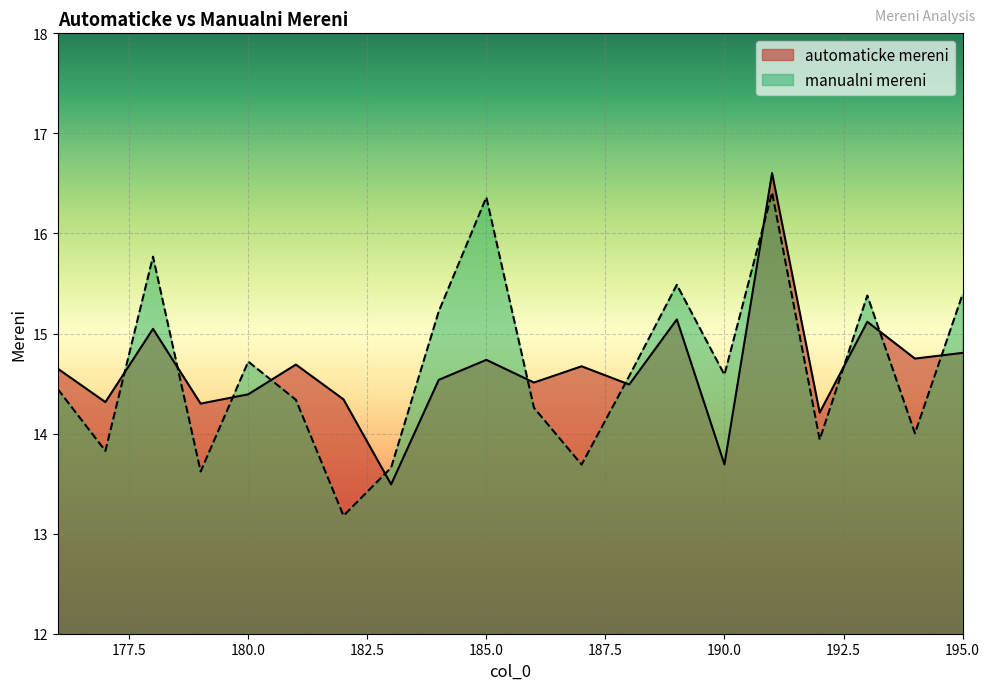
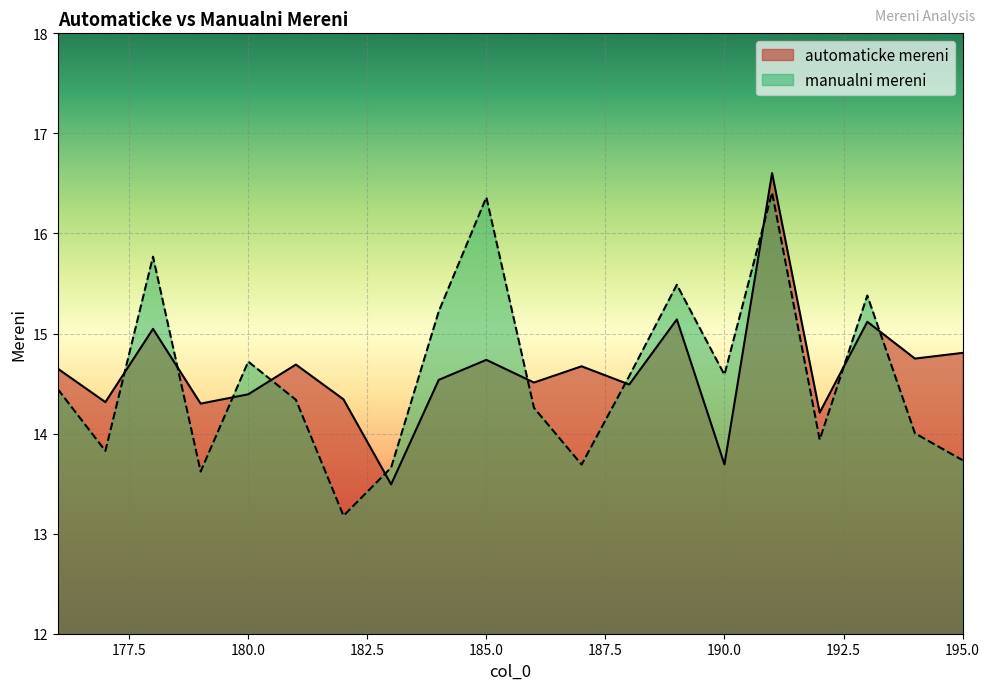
manualni mereni, 195.0: 15.39 -> 13.73
